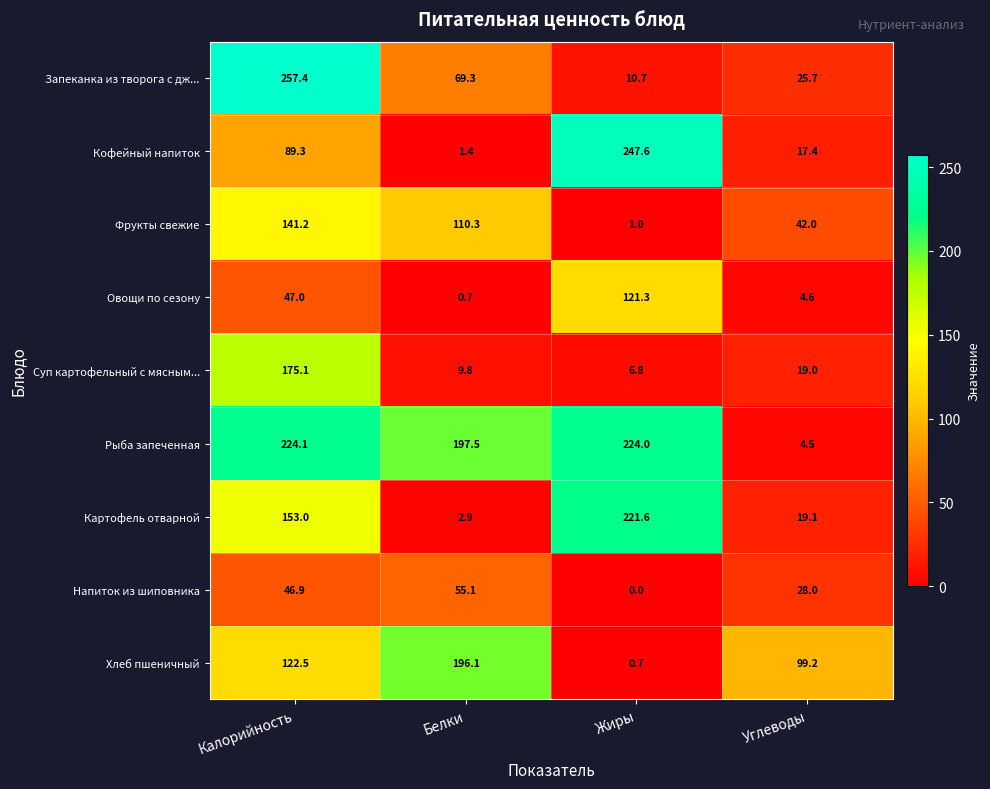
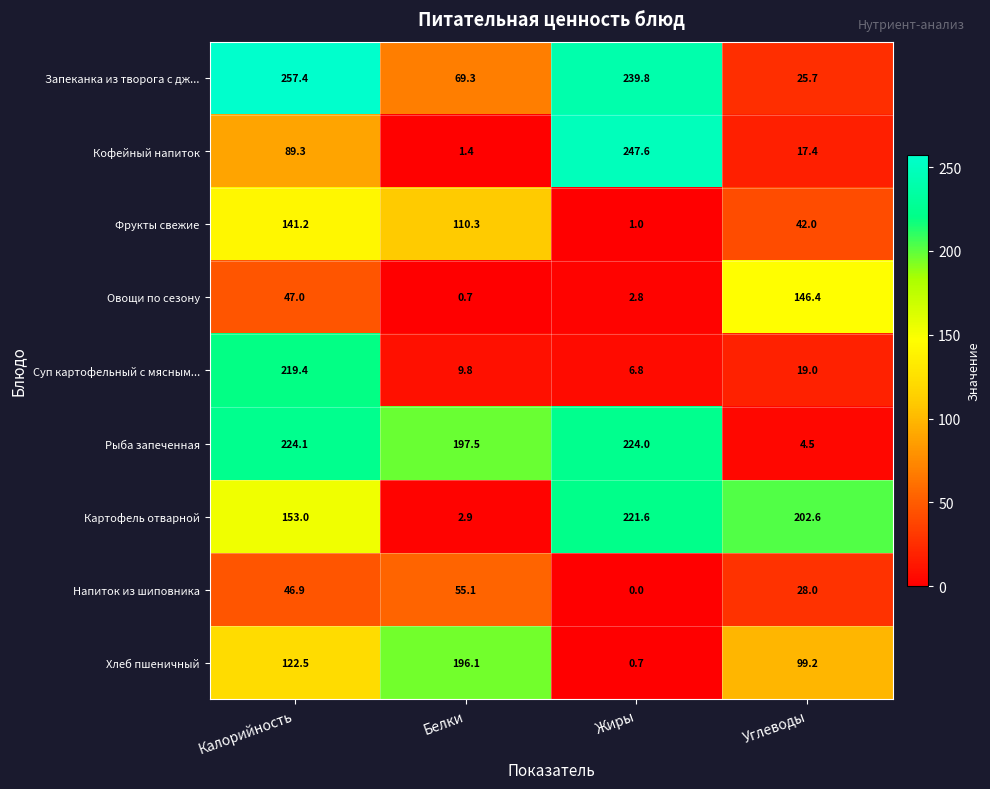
Запеканка из творога с дж..., Жиры: 10.7 -> 239.8
Овощи по сезону, Жиры: 121.3 -> 2.8
Овощи по сезону, Углеводы: 4.6 -> 146.4
Суп картофельный с мясным..., Калорийность: 175.1 -> 219.4
Картофель отварной, Углеводы: 19.1 -> 202.6
